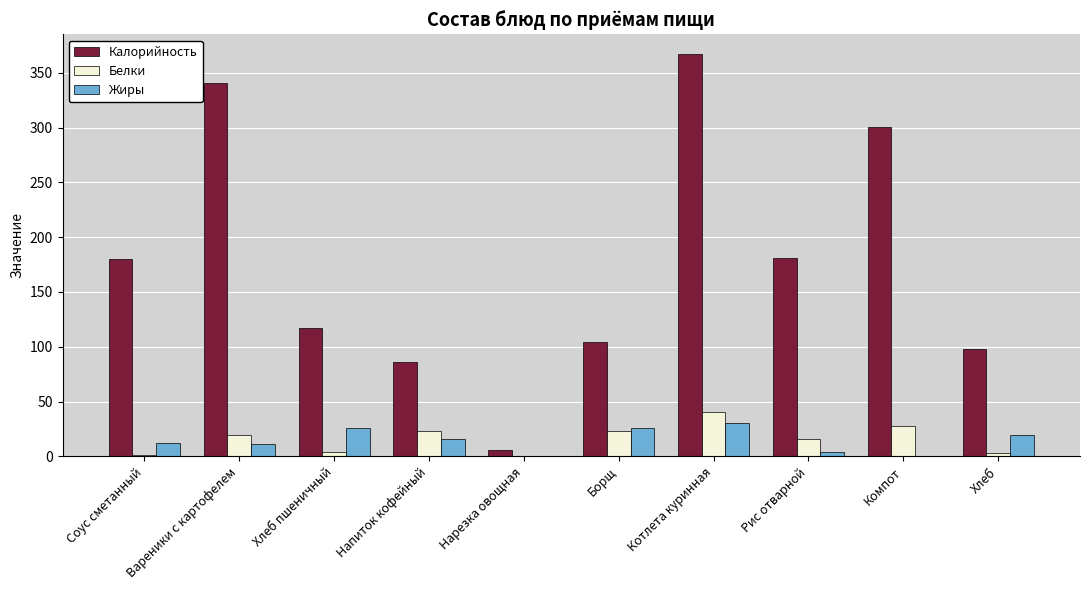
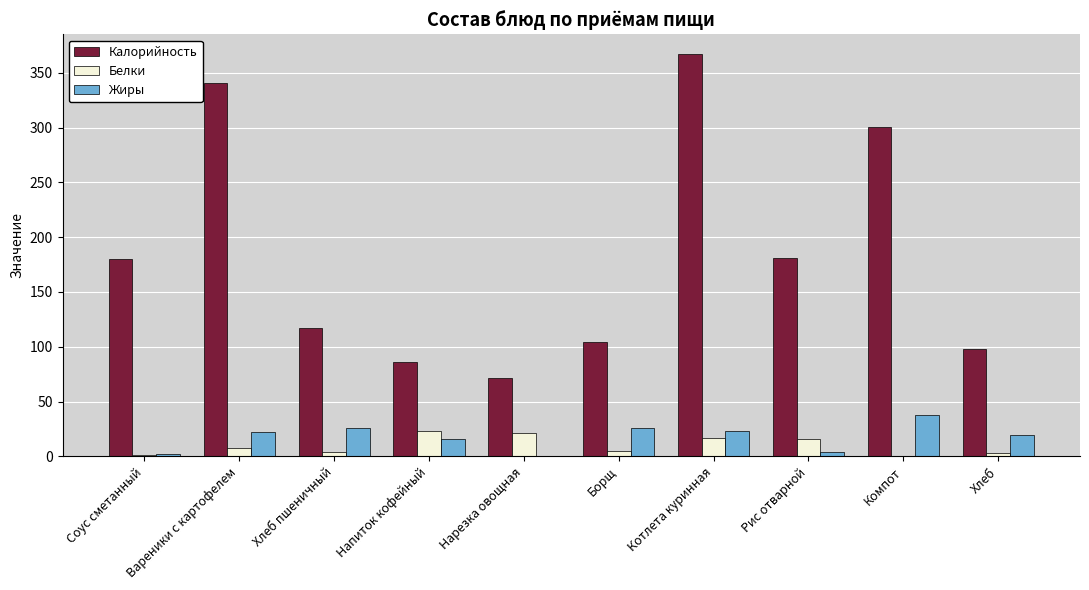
Жиры, Соус сметанный: 13 -> 2
Белки, Вареники с картофелем: 19 -> 7
Жиры, Вареники с картофелем: 11 -> 22
Калорийность, Нарезка овощная: 6 -> 71
Белки, Нарезка овощная: 0 -> 22
Белки, Борщ: 23 -> 5
Белки, Котлета куринная: 41 -> 17
Жиры, Котлета куринная: 31 -> 23
Белки, Компот: 28 -> 0
Жиры, Компот: 0 -> 38
